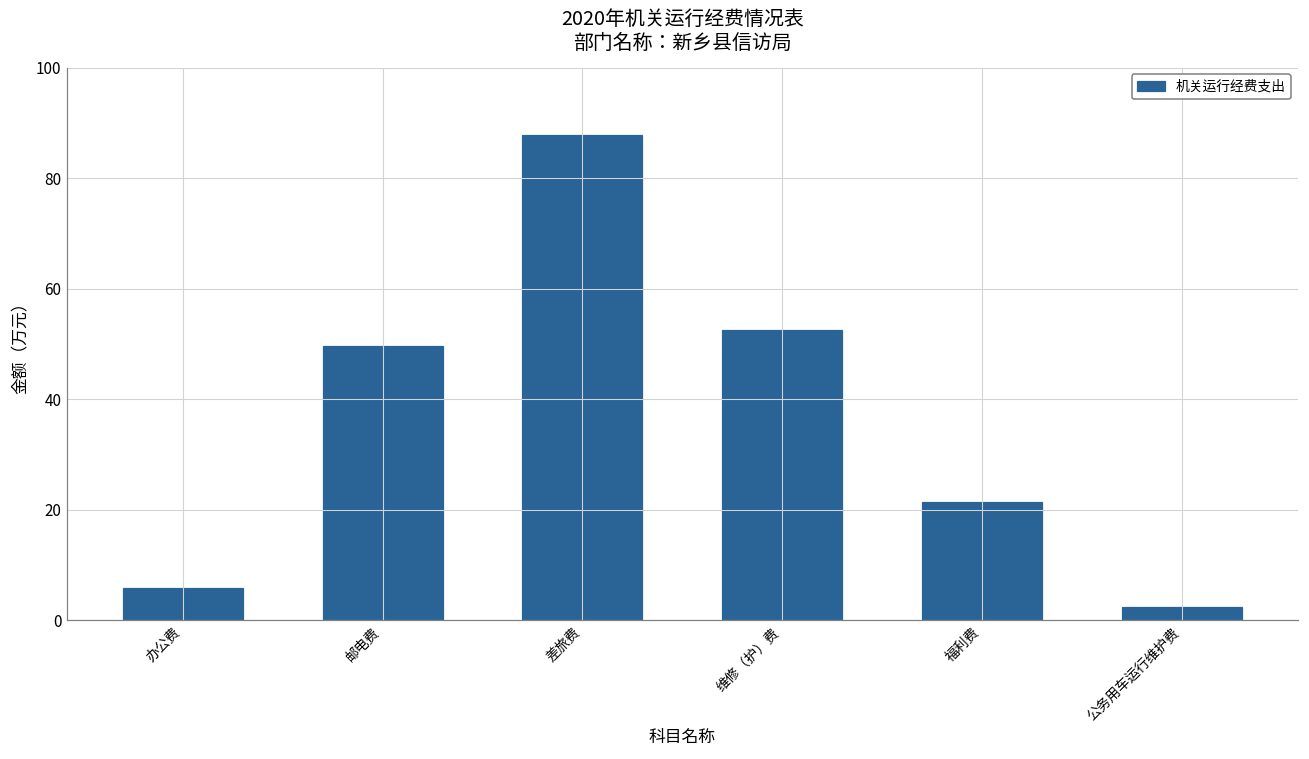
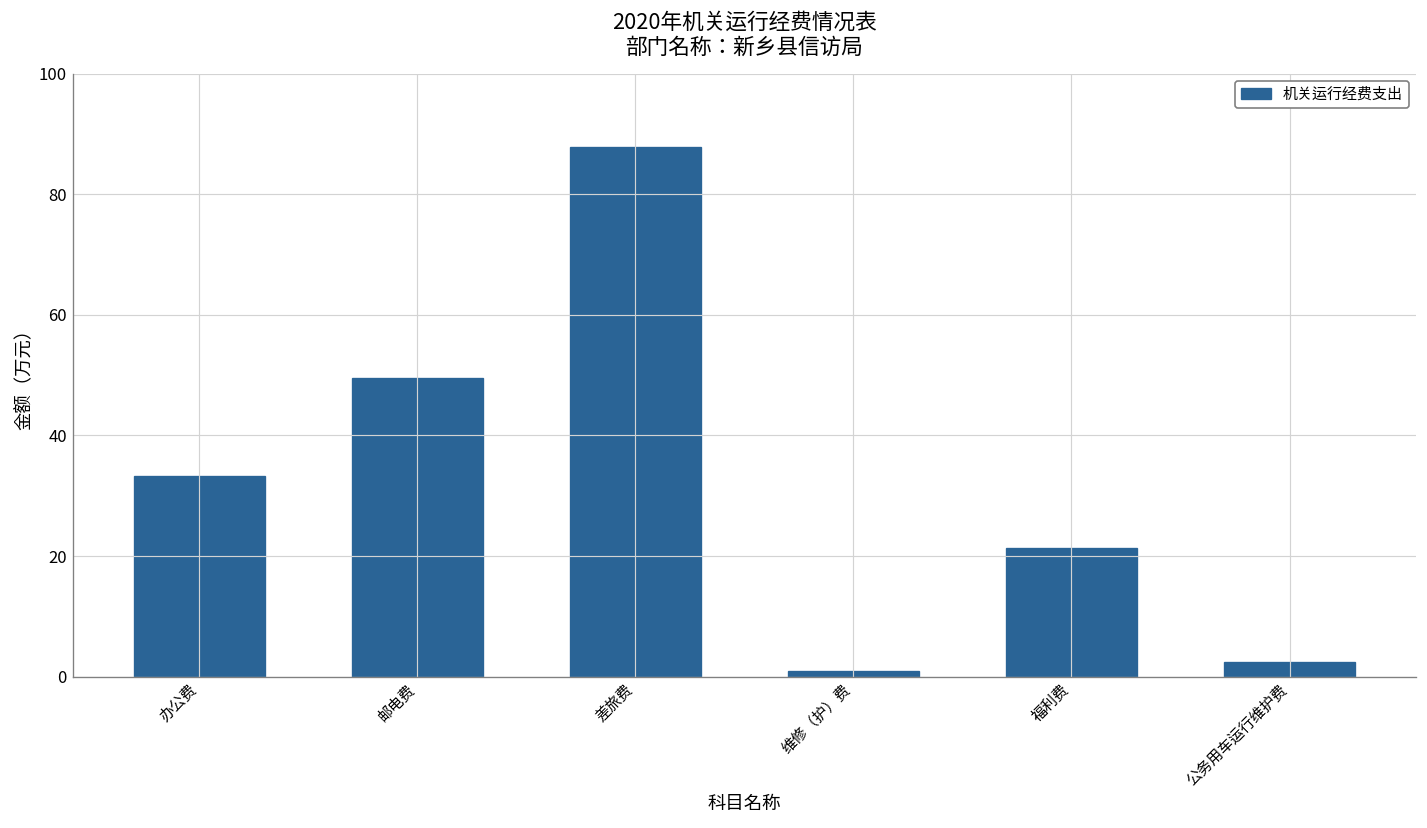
办公费: 6 -> 33
维修（护）费: 53 -> 1
